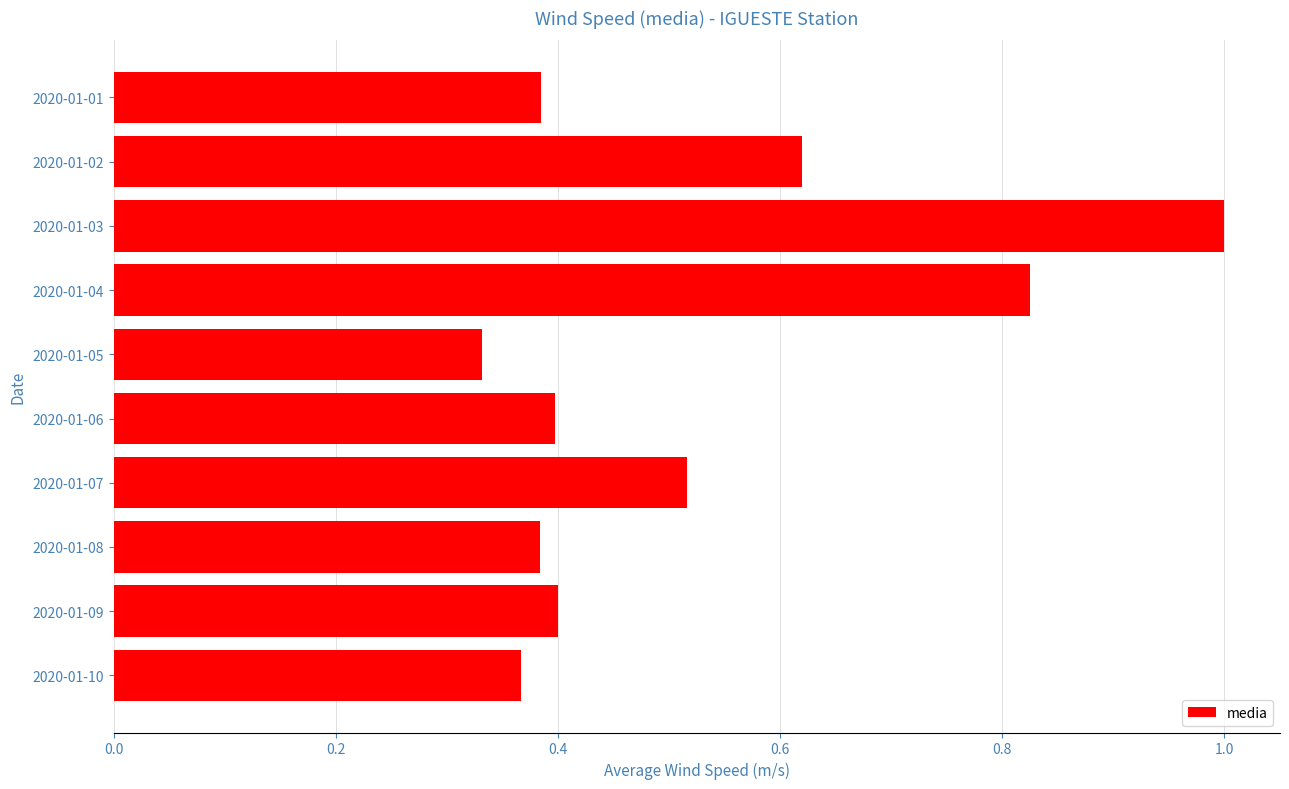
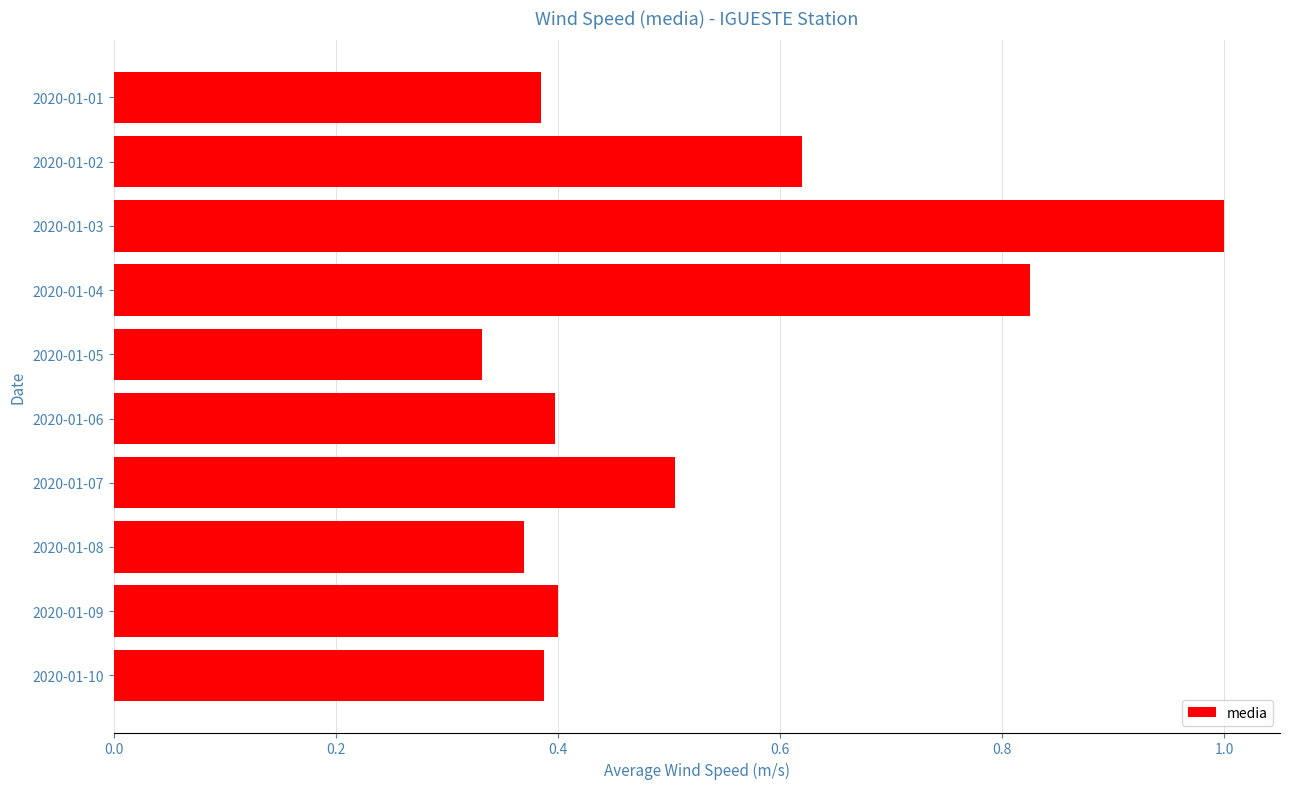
2020-01-07: 0.516 -> 0.505
2020-01-08: 0.384 -> 0.370
2020-01-10: 0.367 -> 0.387
